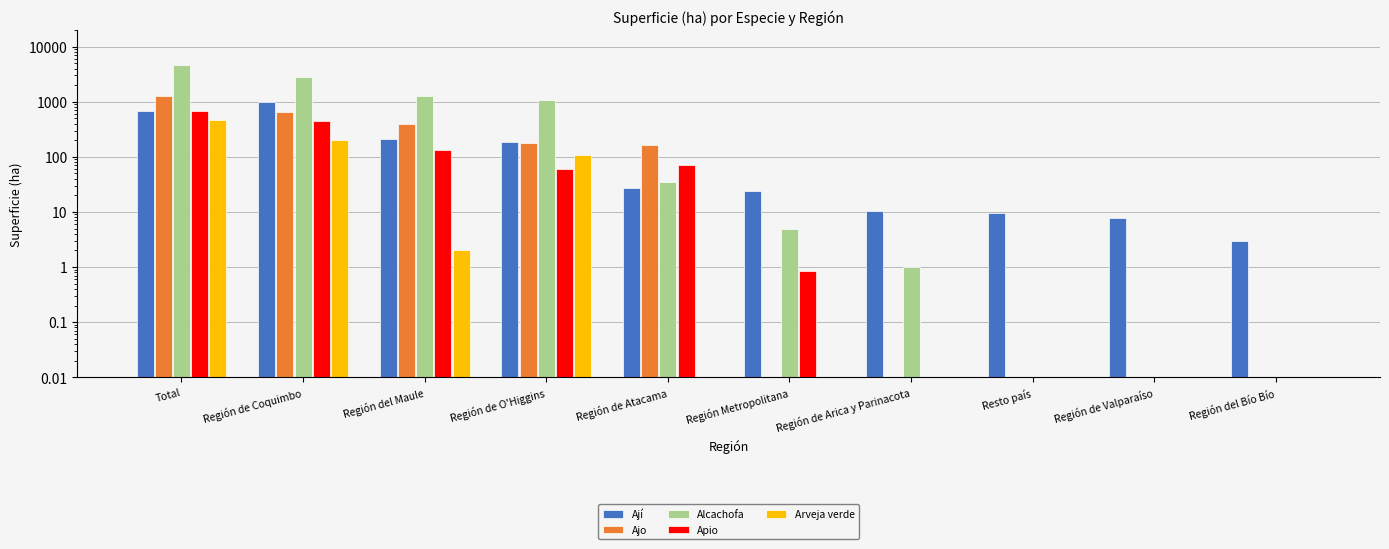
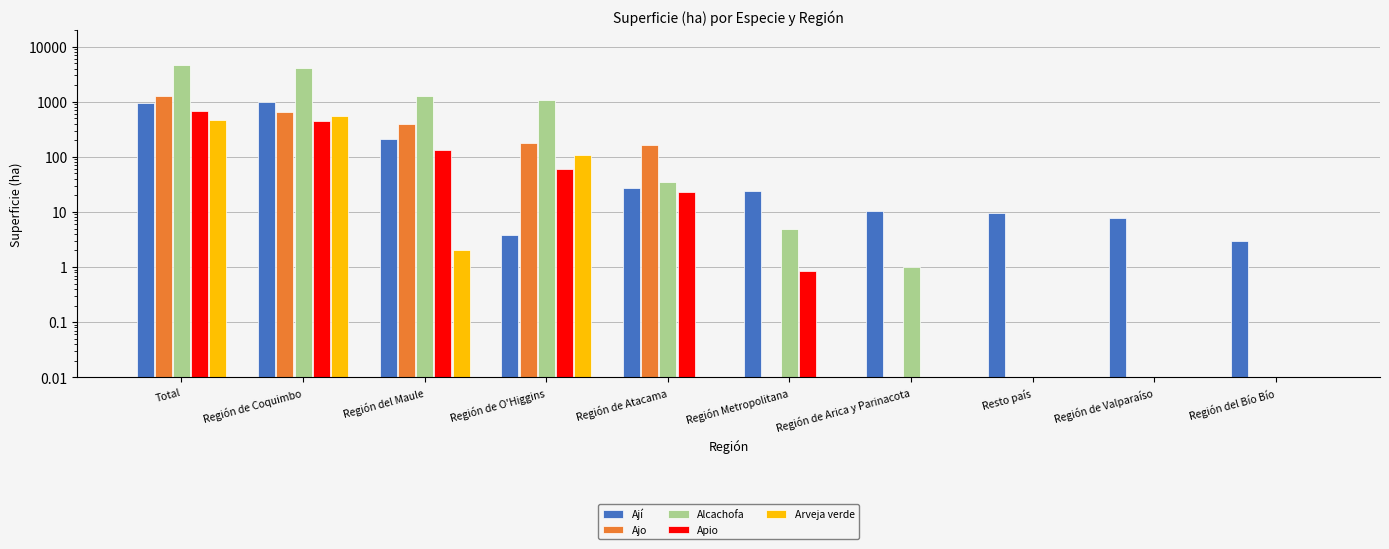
Ají, Total: 700 -> 1000
Alcachofa, Región de Coquimbo: 3000 -> 4000
Arveja verde, Región de Coquimbo: 210 -> 600
Ají, Región de O'Higgins: 190 -> 4
Apio, Región de Atacama: 70 -> 23
